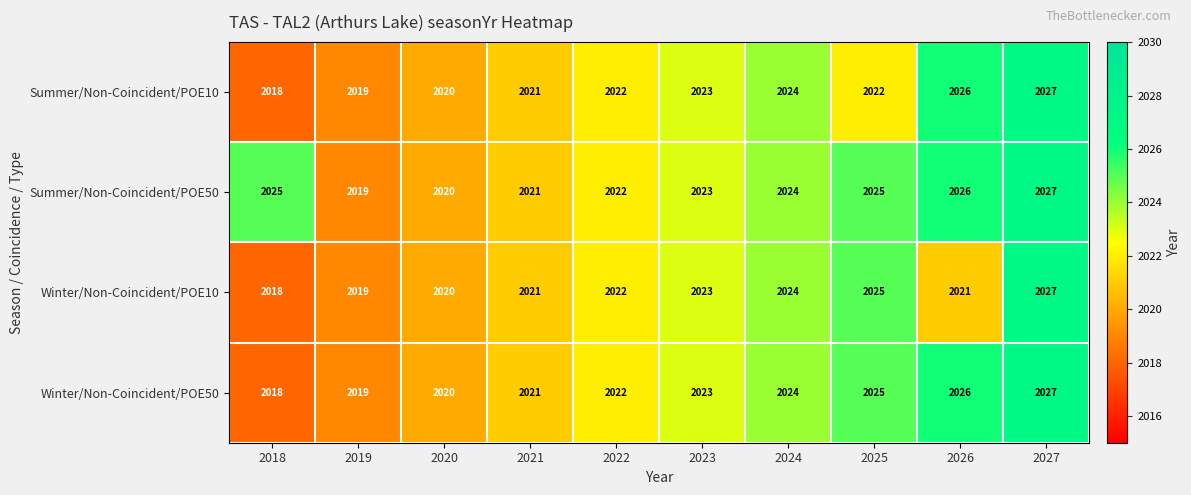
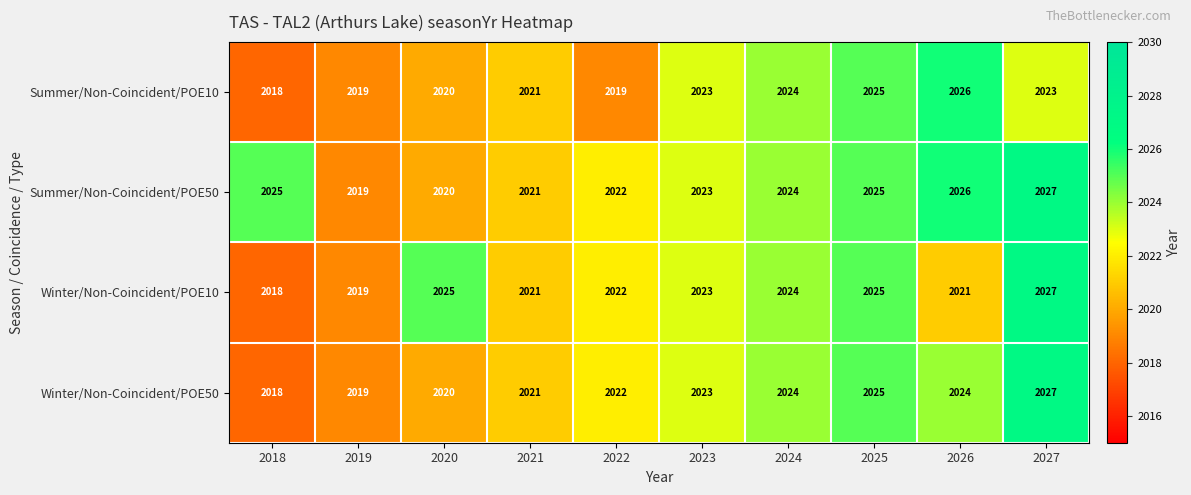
Summer/Non-Coincident/POE10, 2022: 2022 -> 2019
Summer/Non-Coincident/POE10, 2025: 2022 -> 2025
Summer/Non-Coincident/POE10, 2027: 2027 -> 2023
Winter/Non-Coincident/POE10, 2020: 2020 -> 2025
Winter/Non-Coincident/POE50, 2026: 2026 -> 2024
